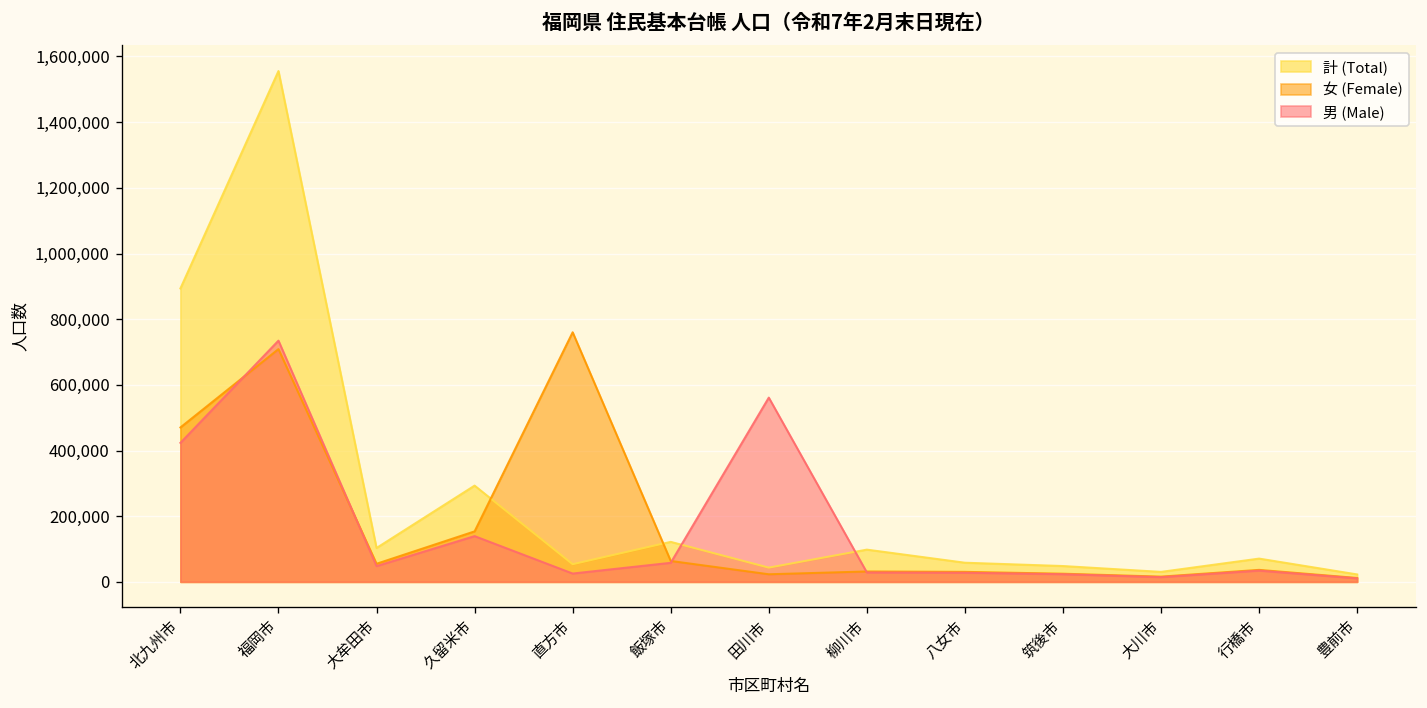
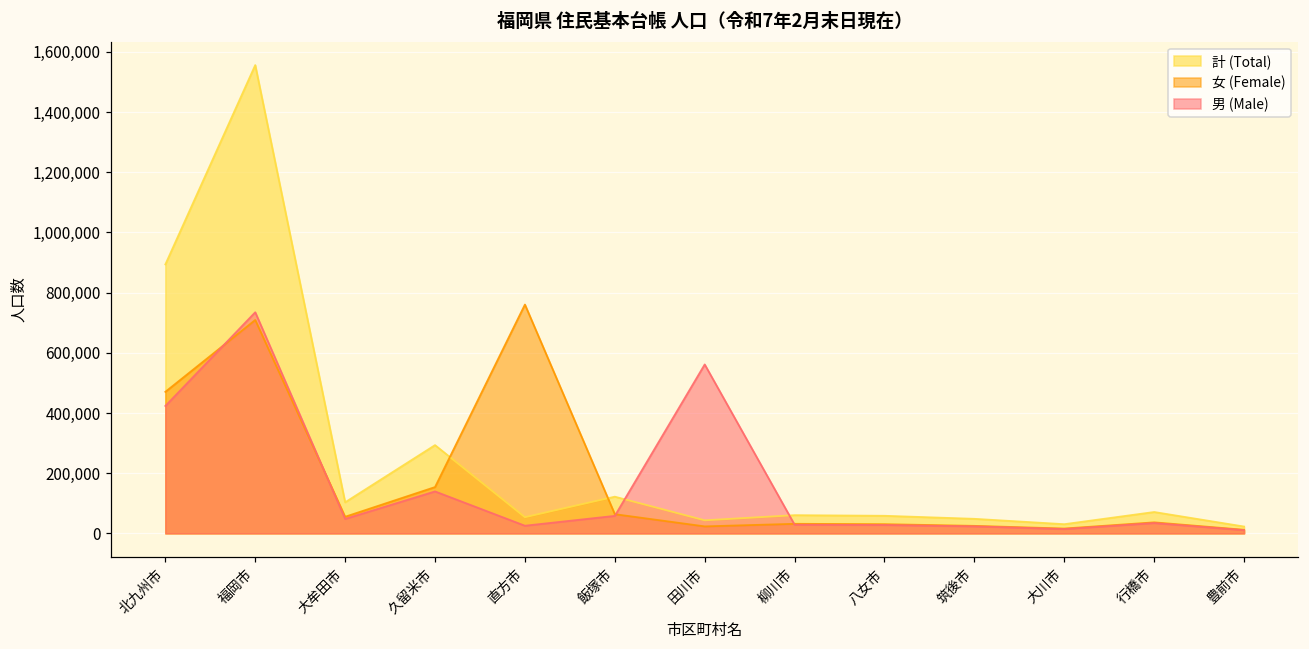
計 (Total), 柳川市: 100,000 -> 60,000
